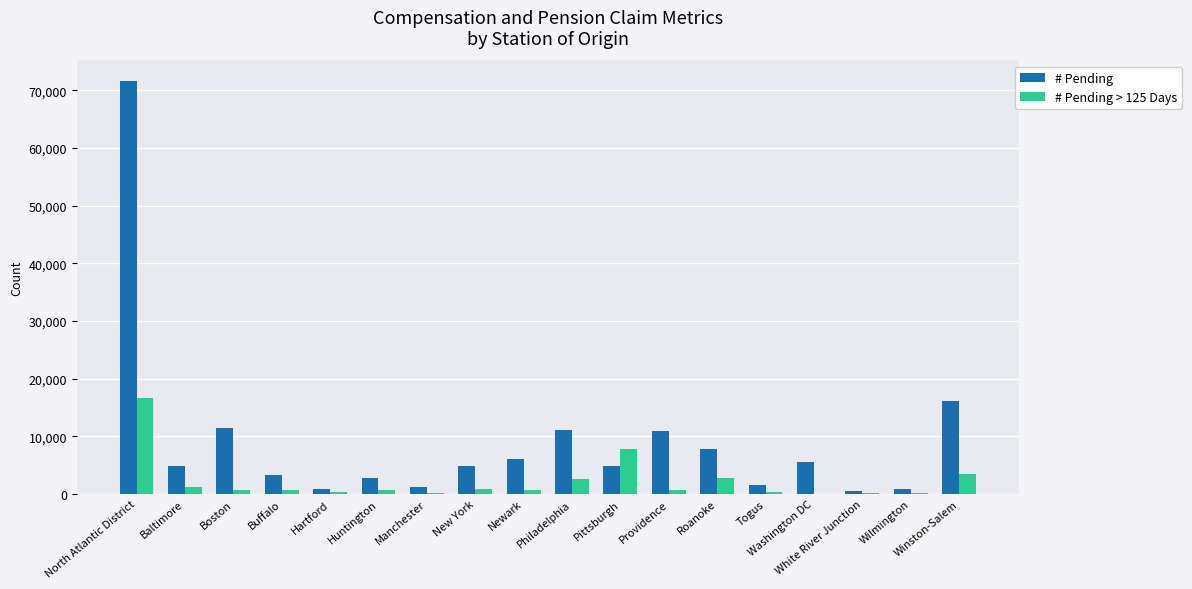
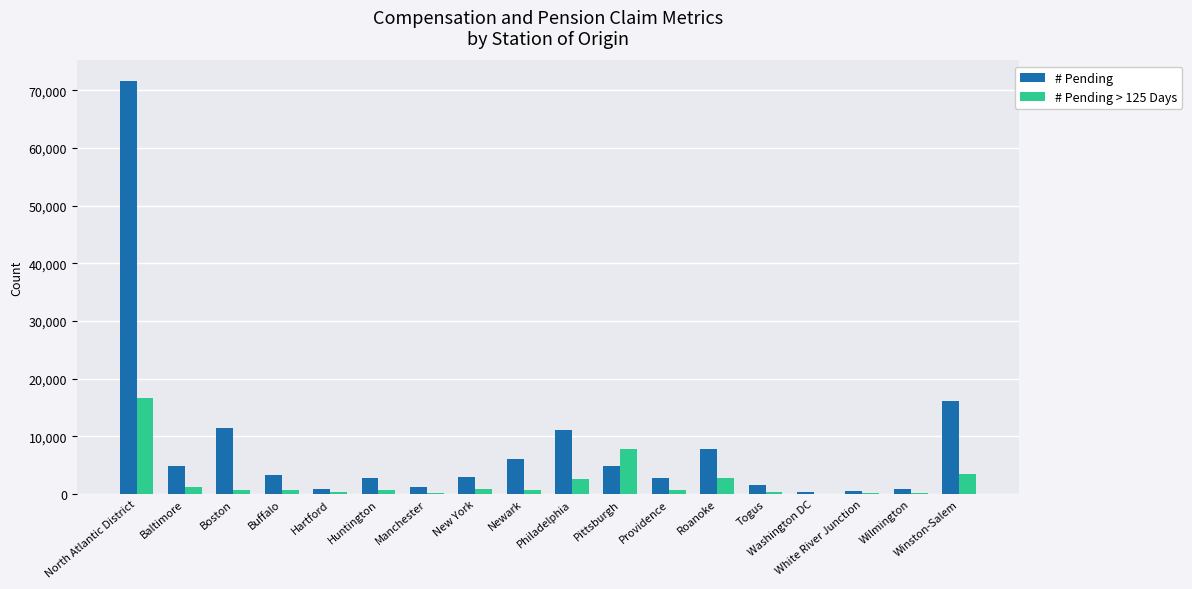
# Pending, New York: 5,000 -> 3,000
# Pending, Providence: 11,000 -> 3,000
# Pending, Washington DC: 5,000 -> 0
